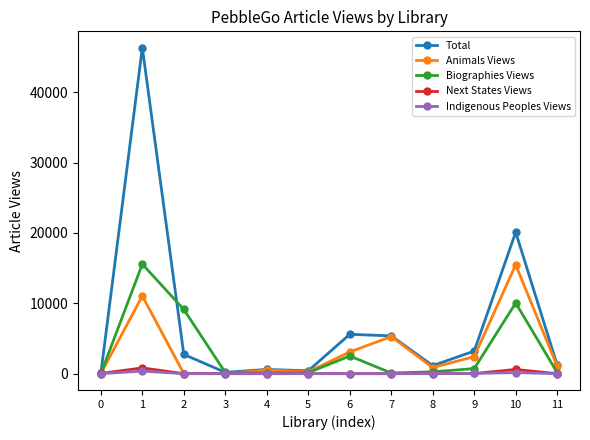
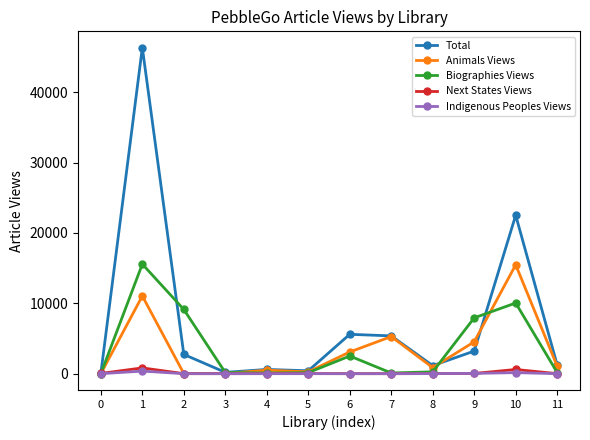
Animals Views, 9: 2000 -> 5000
Biographies Views, 9: 1000 -> 8000
Total, 10: 20000 -> 23000
